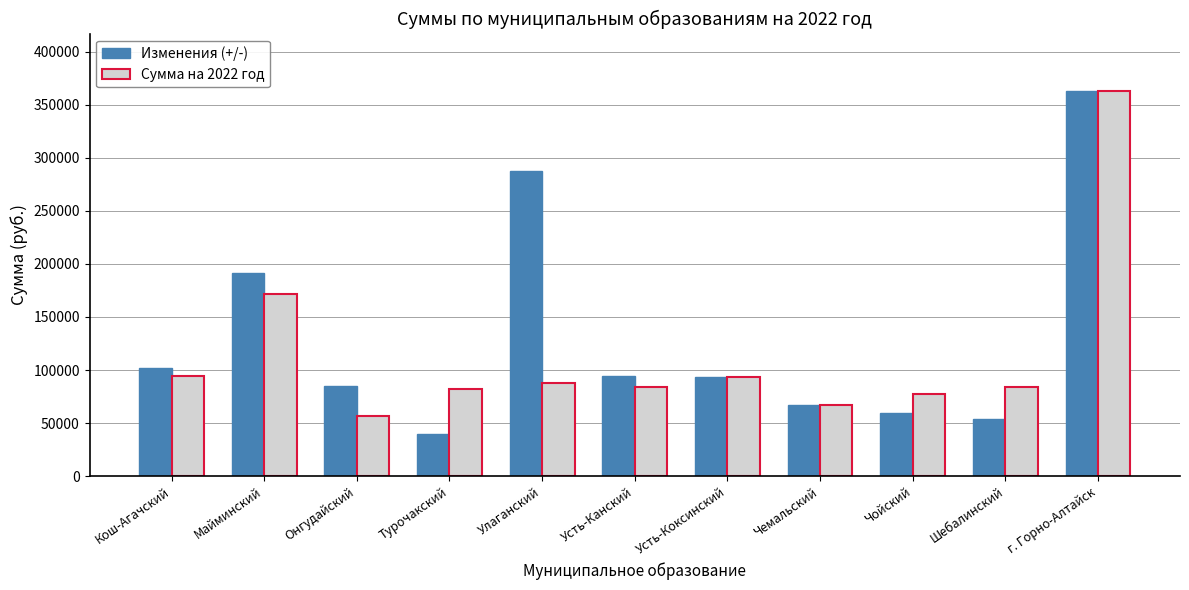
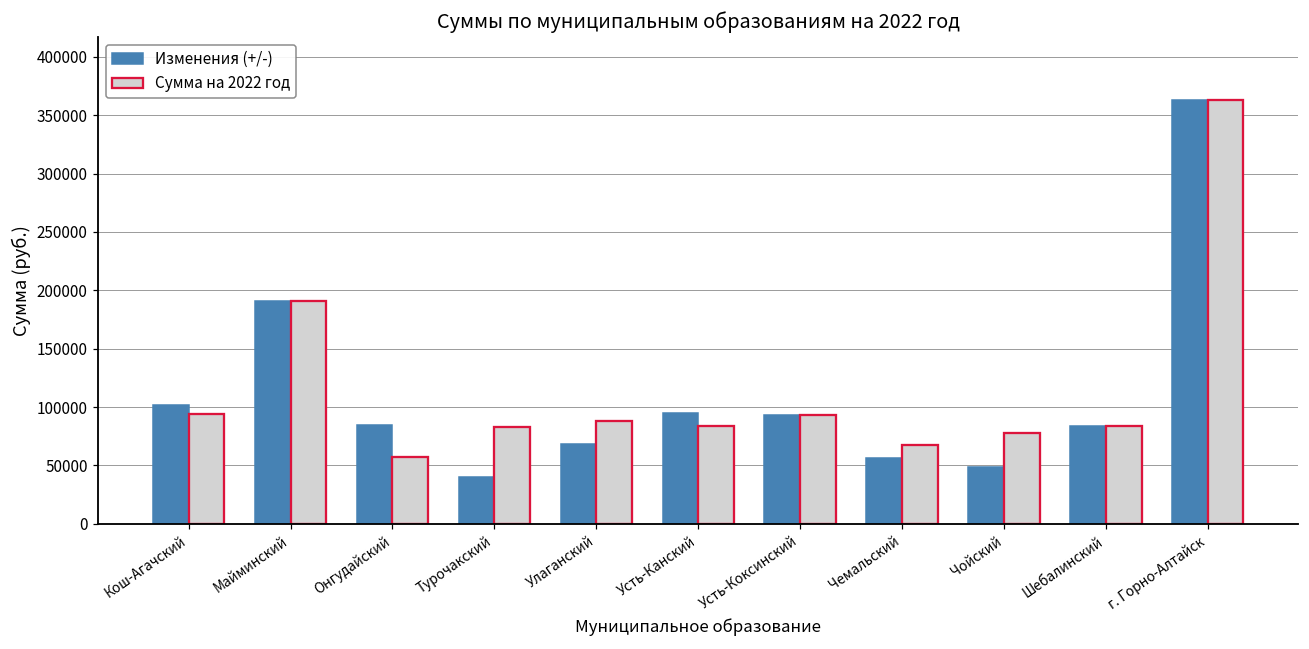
Сумма на 2022 год, Майминский: 172000 -> 191000
Изменения (+/-), Улаганский: 288000 -> 69000
Изменения (+/-), Чемальский: 67000 -> 57000
Изменения (+/-), Чойский: 59000 -> 49000
Изменения (+/-), Шебалинский: 54000 -> 84000
